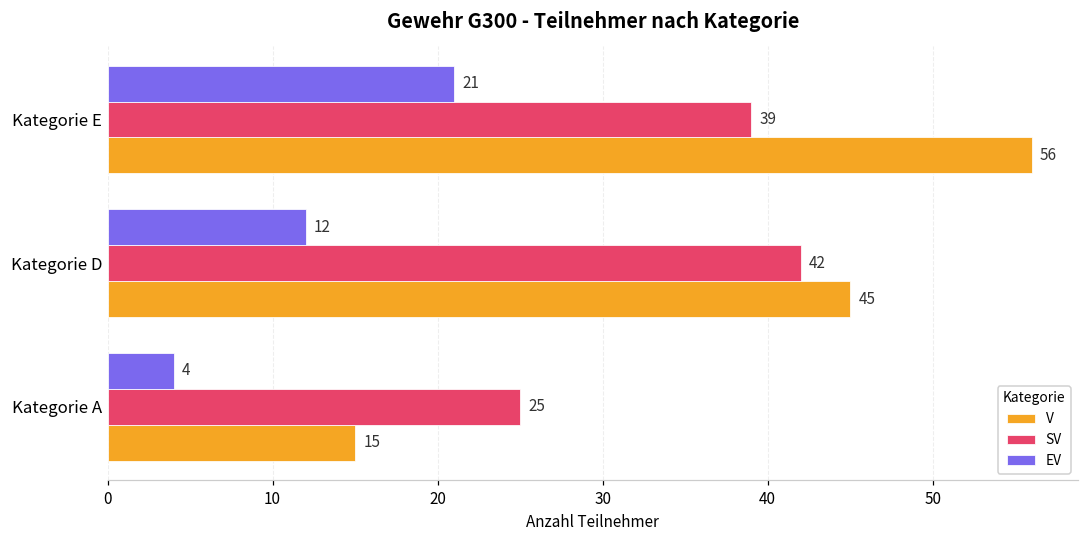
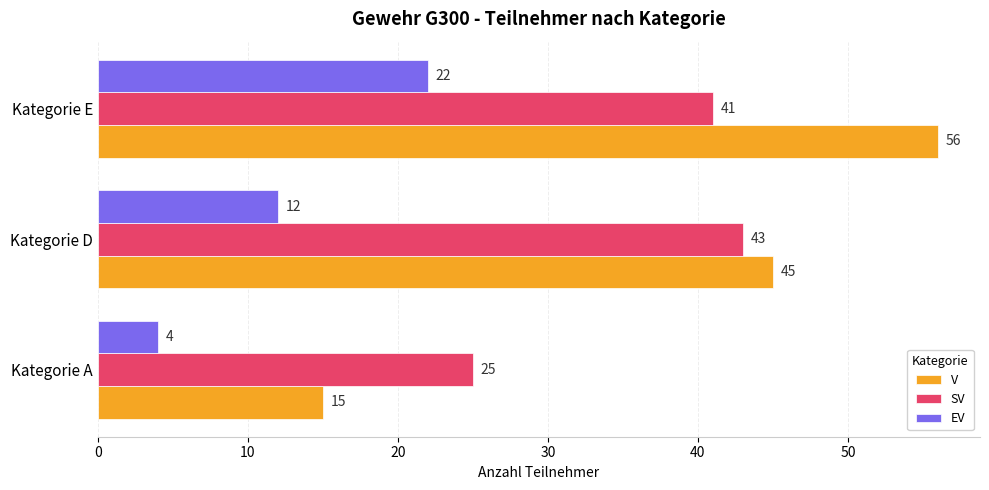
EV, Kategorie E: 21 -> 22
SV, Kategorie E: 39 -> 41
SV, Kategorie D: 42 -> 43
